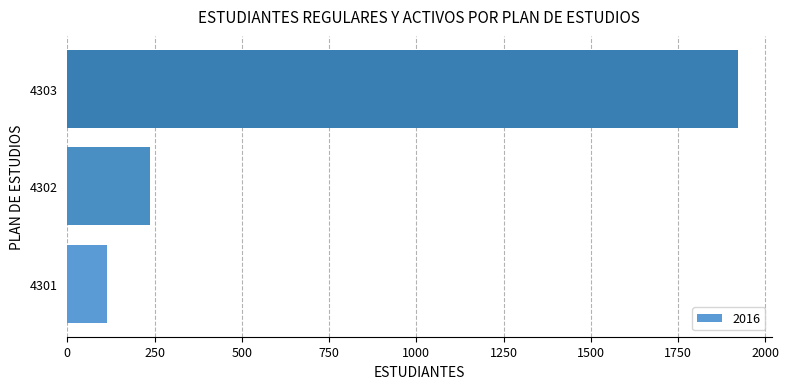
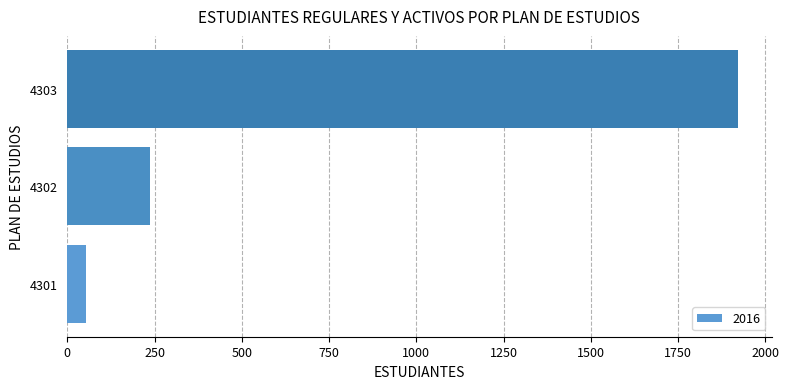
4301: 120 -> 50
